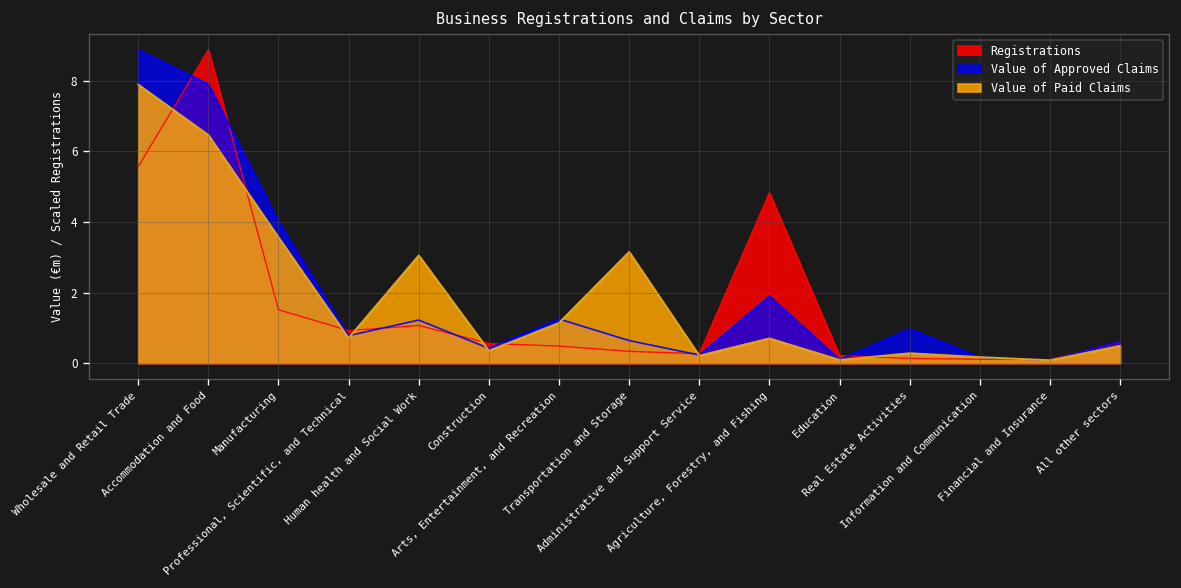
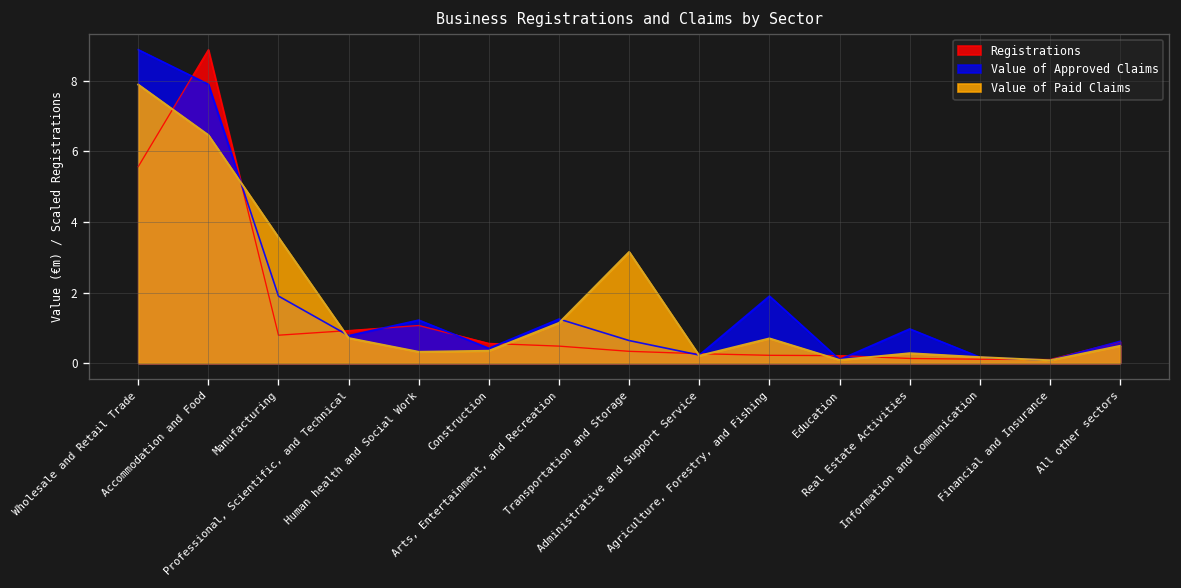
Registrations, Manufacturing: 1.5 -> 0.8
Value of Approved Claims, Manufacturing: 4.0 -> 1.9
Value of Paid Claims, Human health and Social Work: 3.1 -> 0.3
Registrations, Agriculture, Forestry, and Fishing: 4.8 -> 0.2
